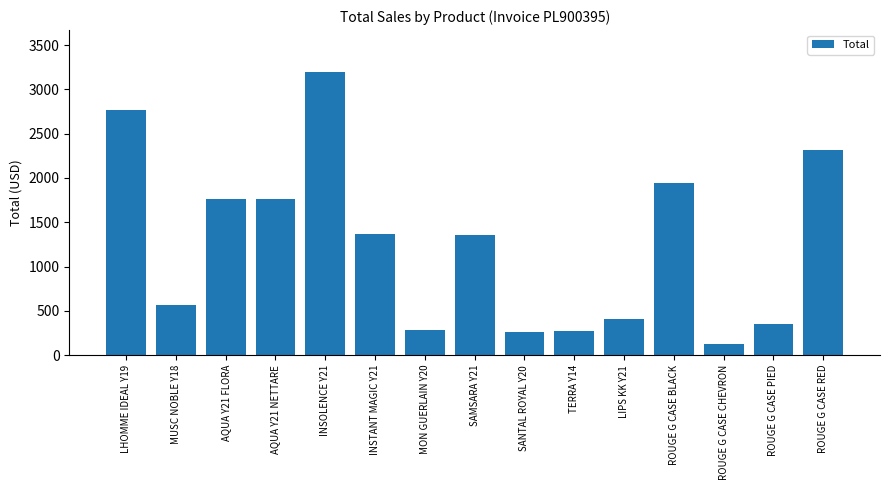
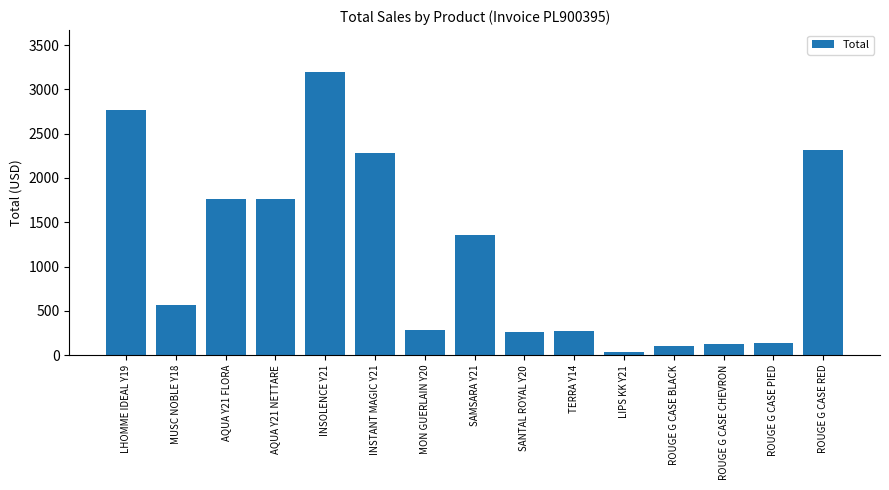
INSTANT MAGIC Y21: 1400 -> 2300
LIPS KK Y21: 400 -> 0
ROUGE G CASE BLACK: 1900 -> 100
ROUGE G CASE PIED: 400 -> 100
